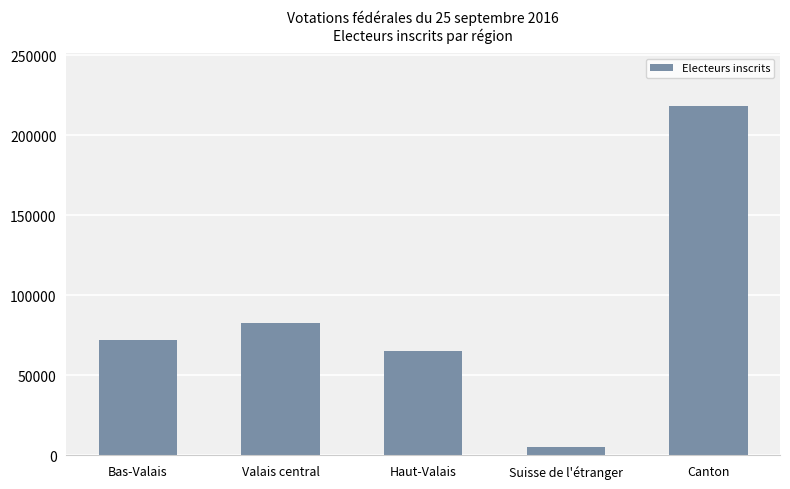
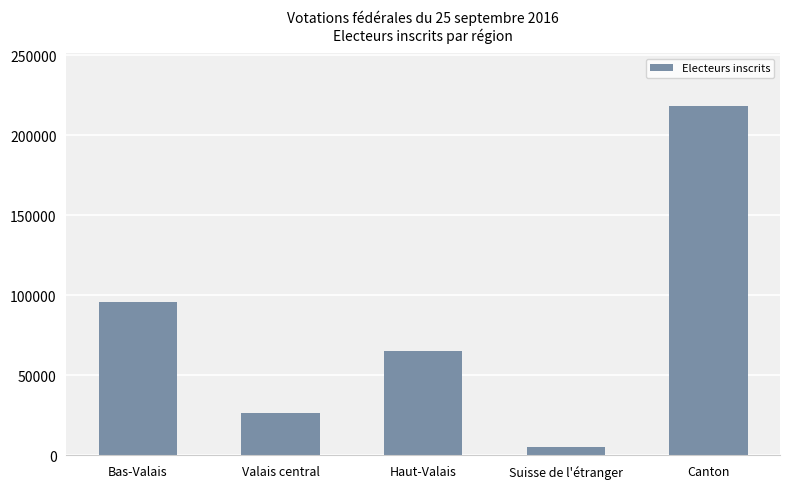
Bas-Valais: 72000 -> 96000
Valais central: 83000 -> 26000
